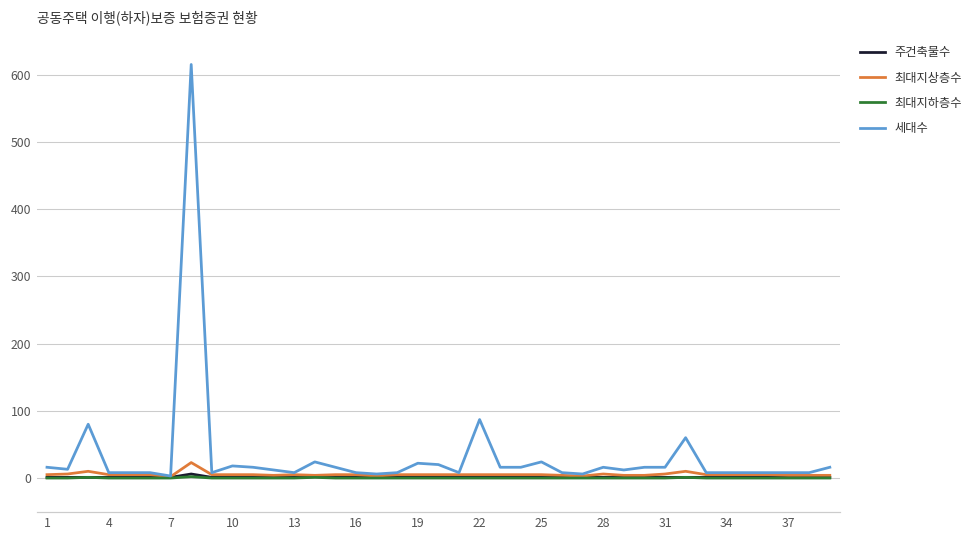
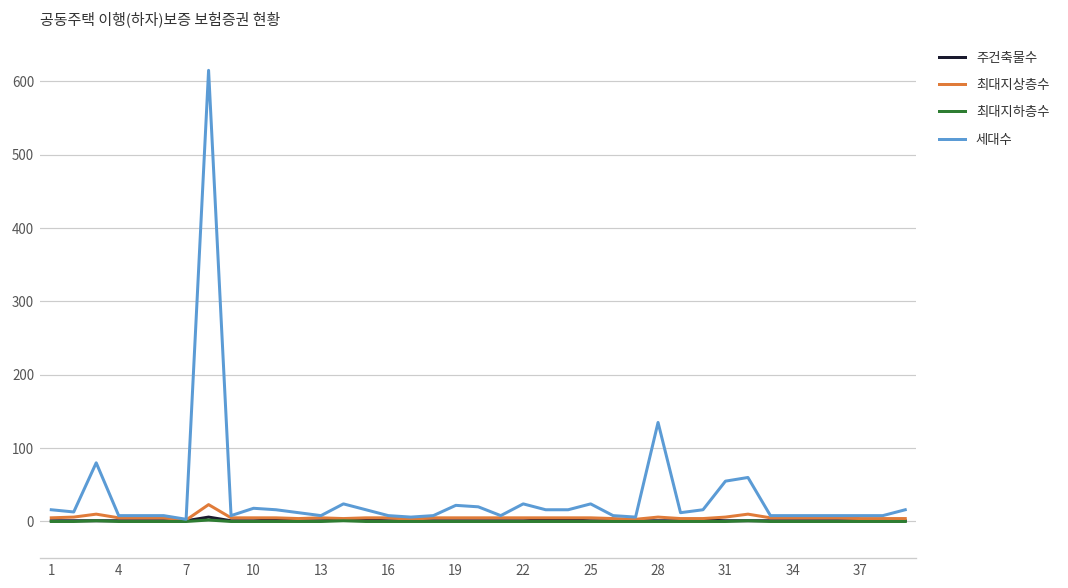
세대수, 22: 90 -> 20
세대수, 28: 20 -> 140
세대수, 31: 20 -> 60
